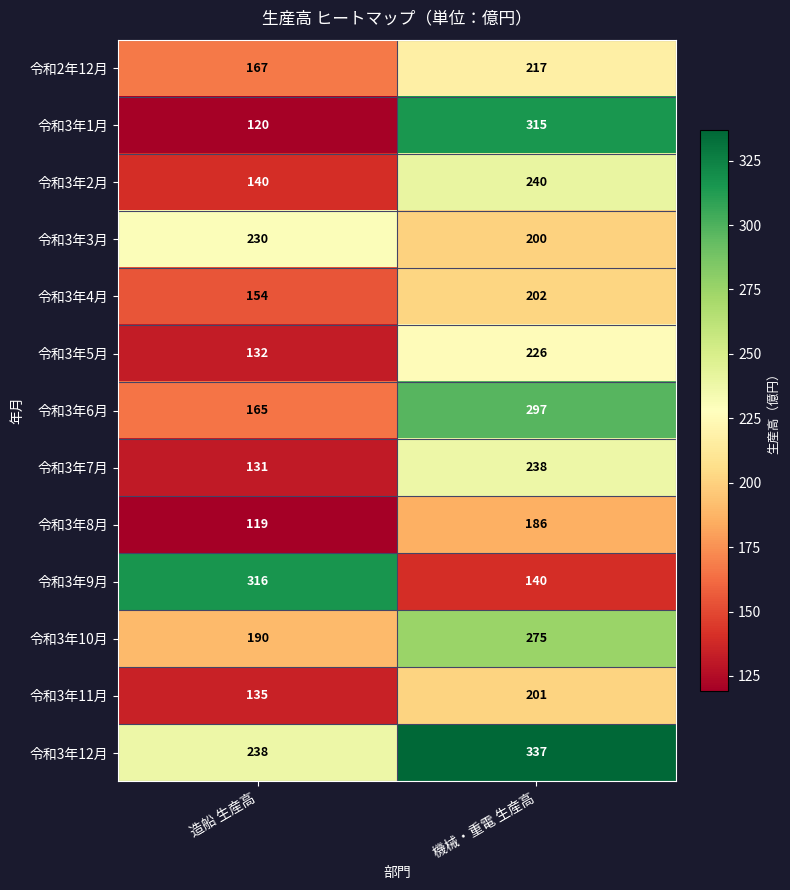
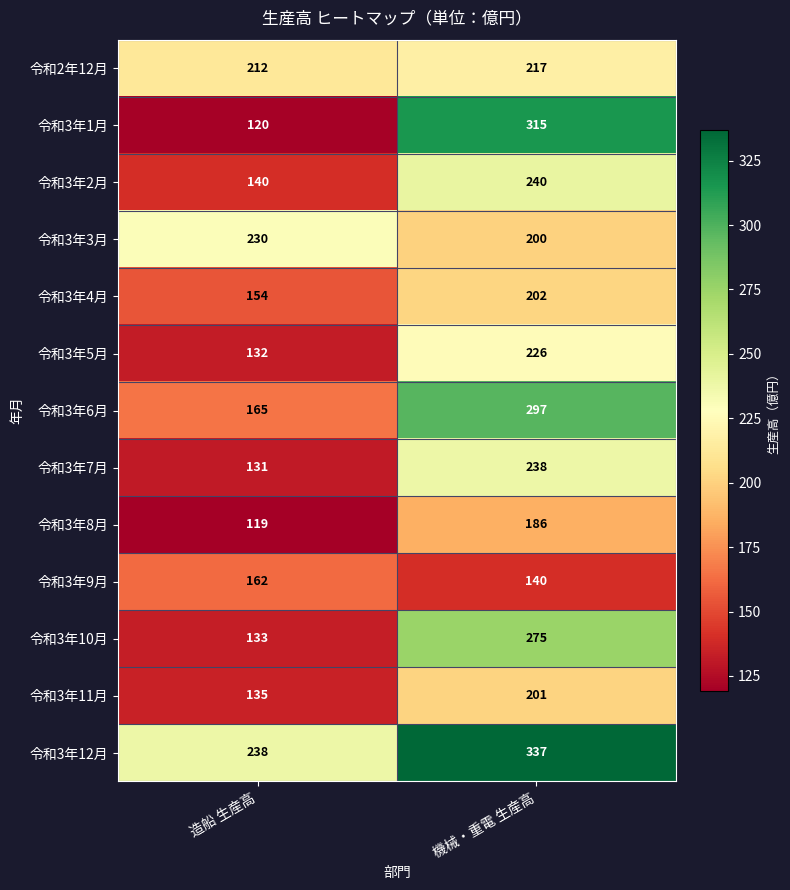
令和2年12月, 造船 生産高: 167 -> 212
令和3年9月, 造船 生産高: 316 -> 162
令和3年10月, 造船 生産高: 190 -> 133
